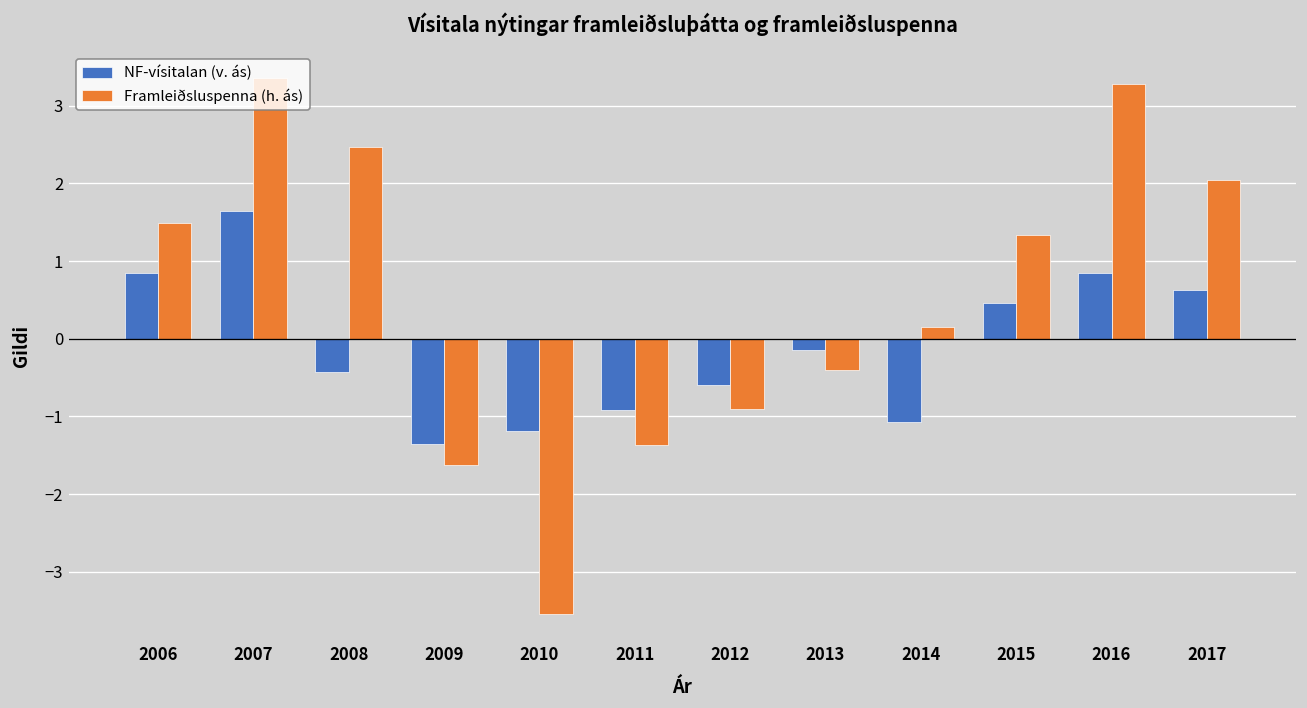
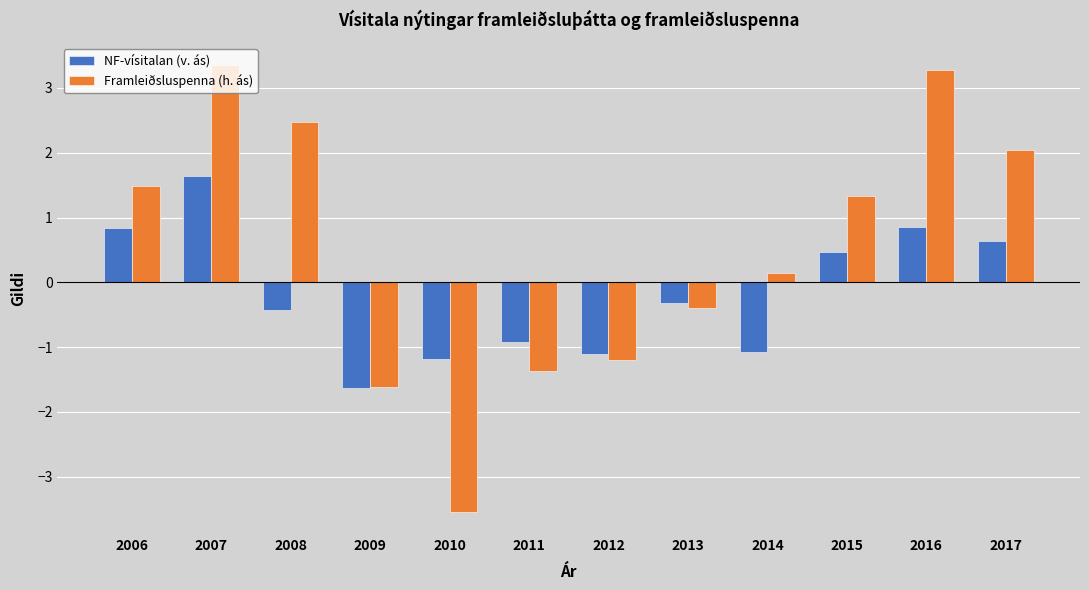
NF-vísitalan (v. ás), 2009: -1.4 -> -1.6
NF-vísitalan (v. ás), 2012: -0.6 -> -1.1
Framleiðsluspenna (h. ás), 2012: -0.9 -> -1.2
NF-vísitalan (v. ás), 2013: -0.1 -> -0.3
